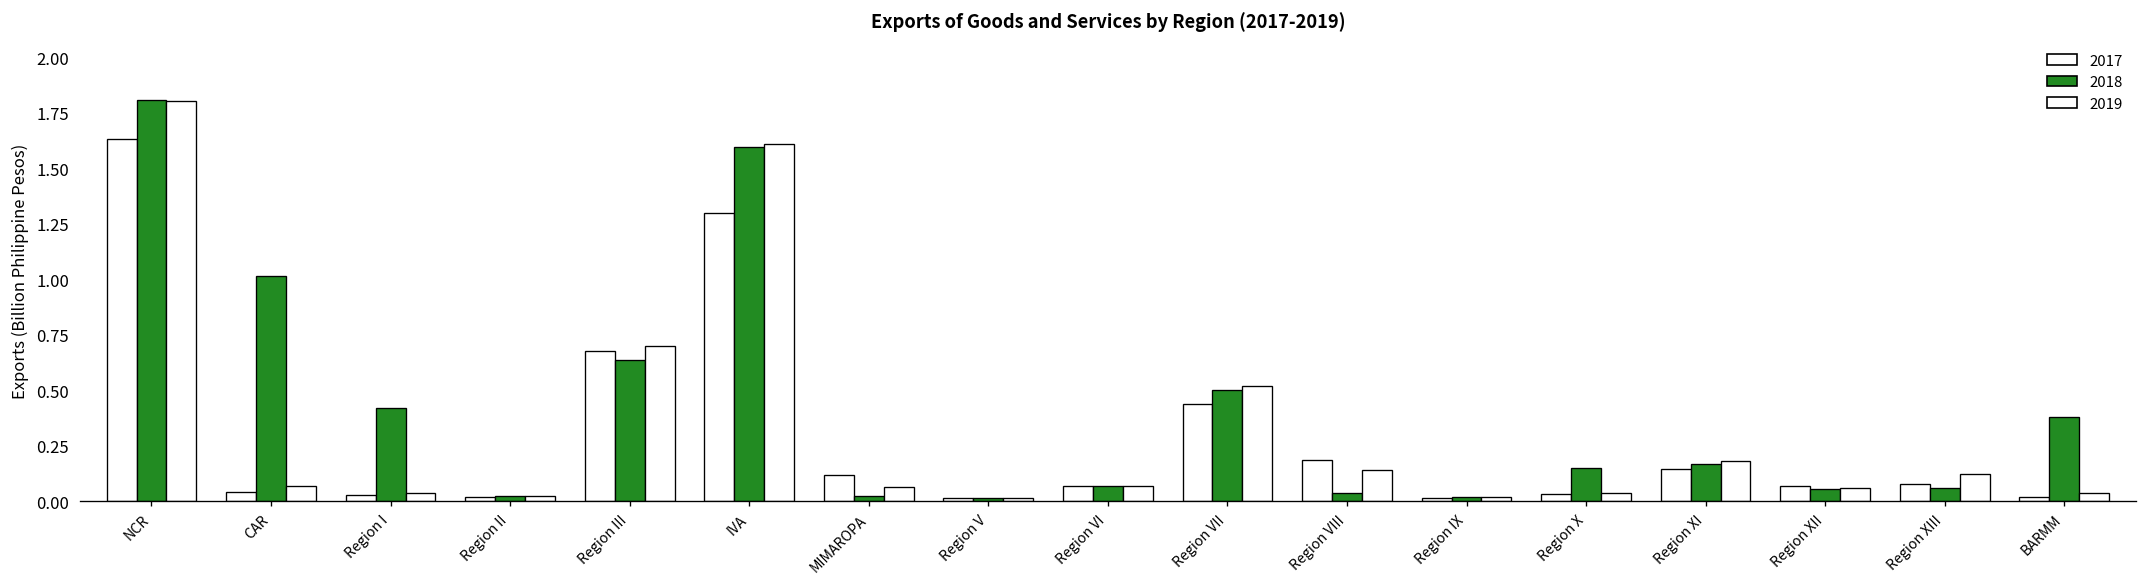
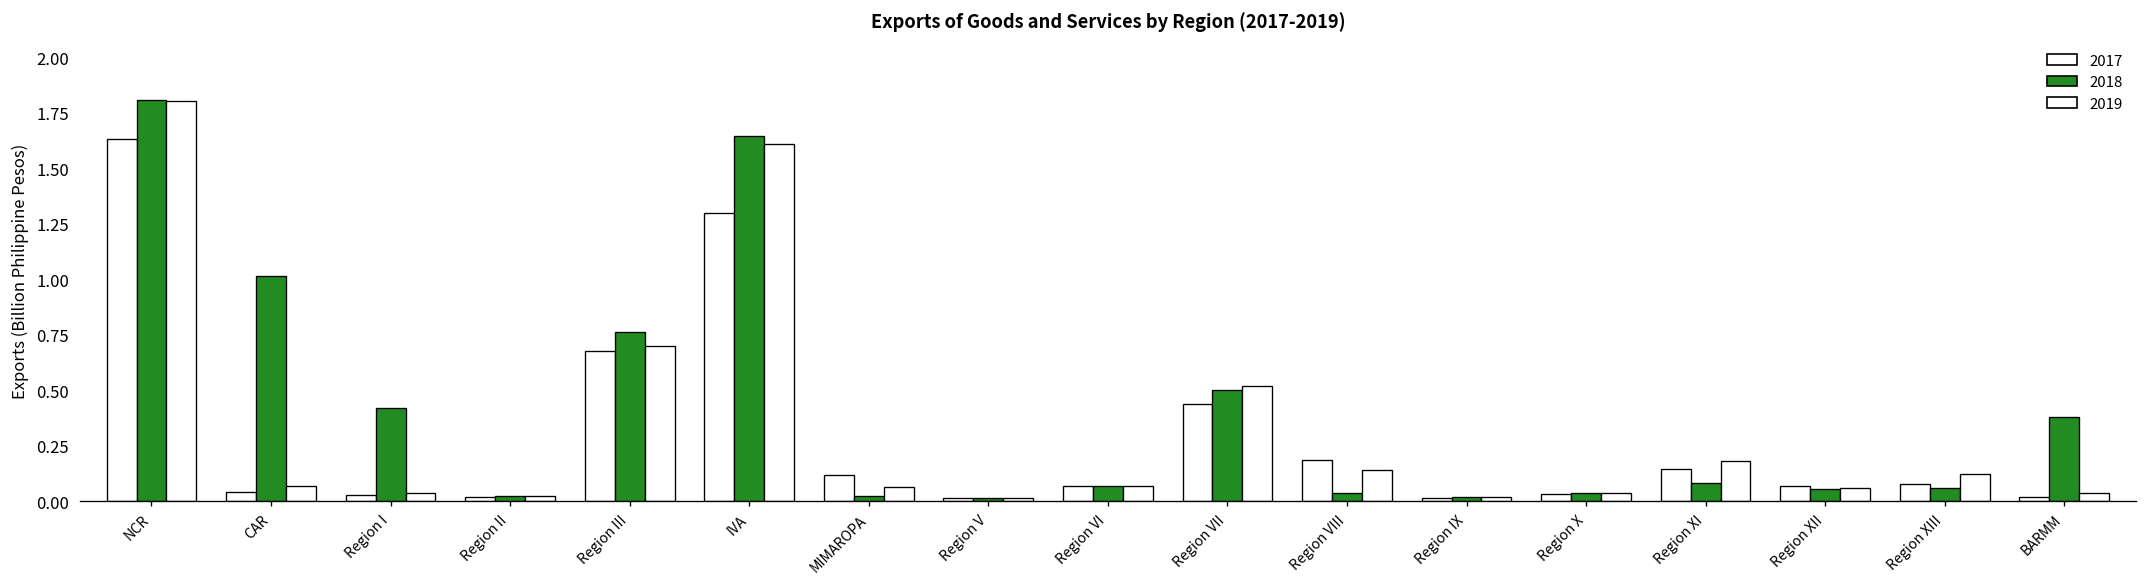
2018, Region III: 0.64 -> 0.76
2018, IVA: 1.60 -> 1.64
2018, Region X: 0.15 -> 0.04
2018, Region XI: 0.17 -> 0.08
